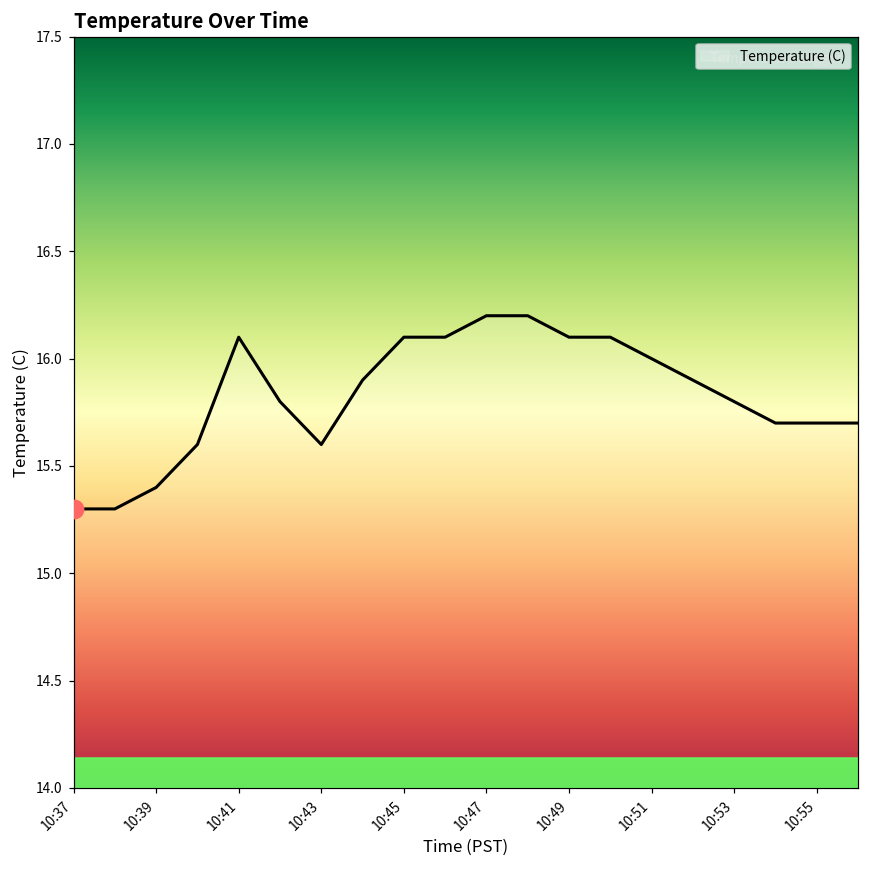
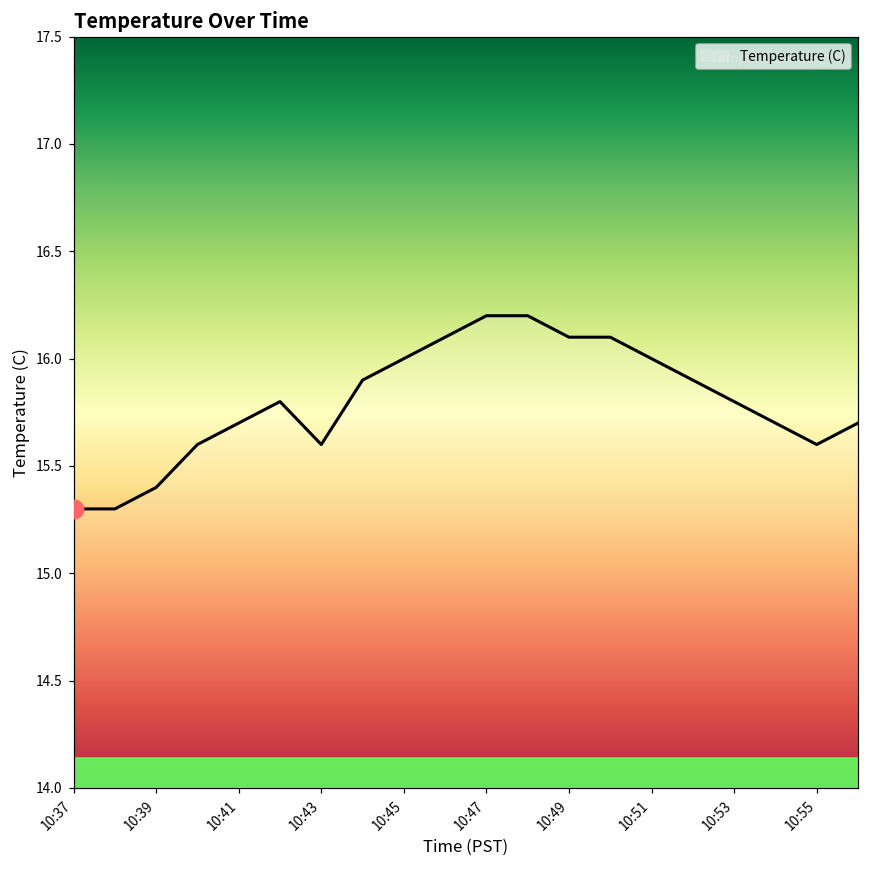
Temperature (C), 10:41: 16.1 -> 15.7
Temperature (C), 10:45: 16.1 -> 16.0
Temperature (C), 10:55: 15.7 -> 15.6
